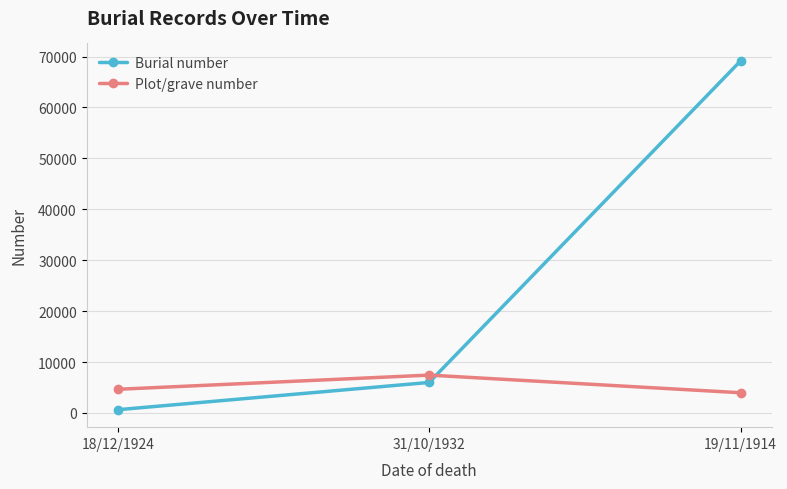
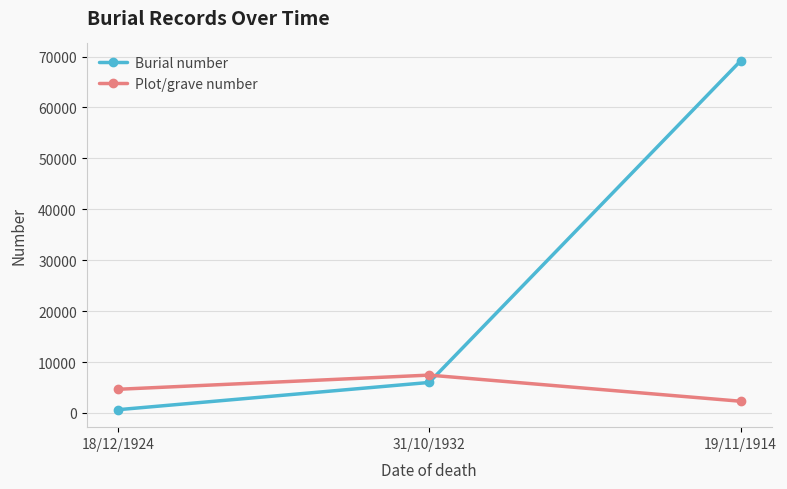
Plot/grave number, 19/11/1914: 4000 -> 2000
